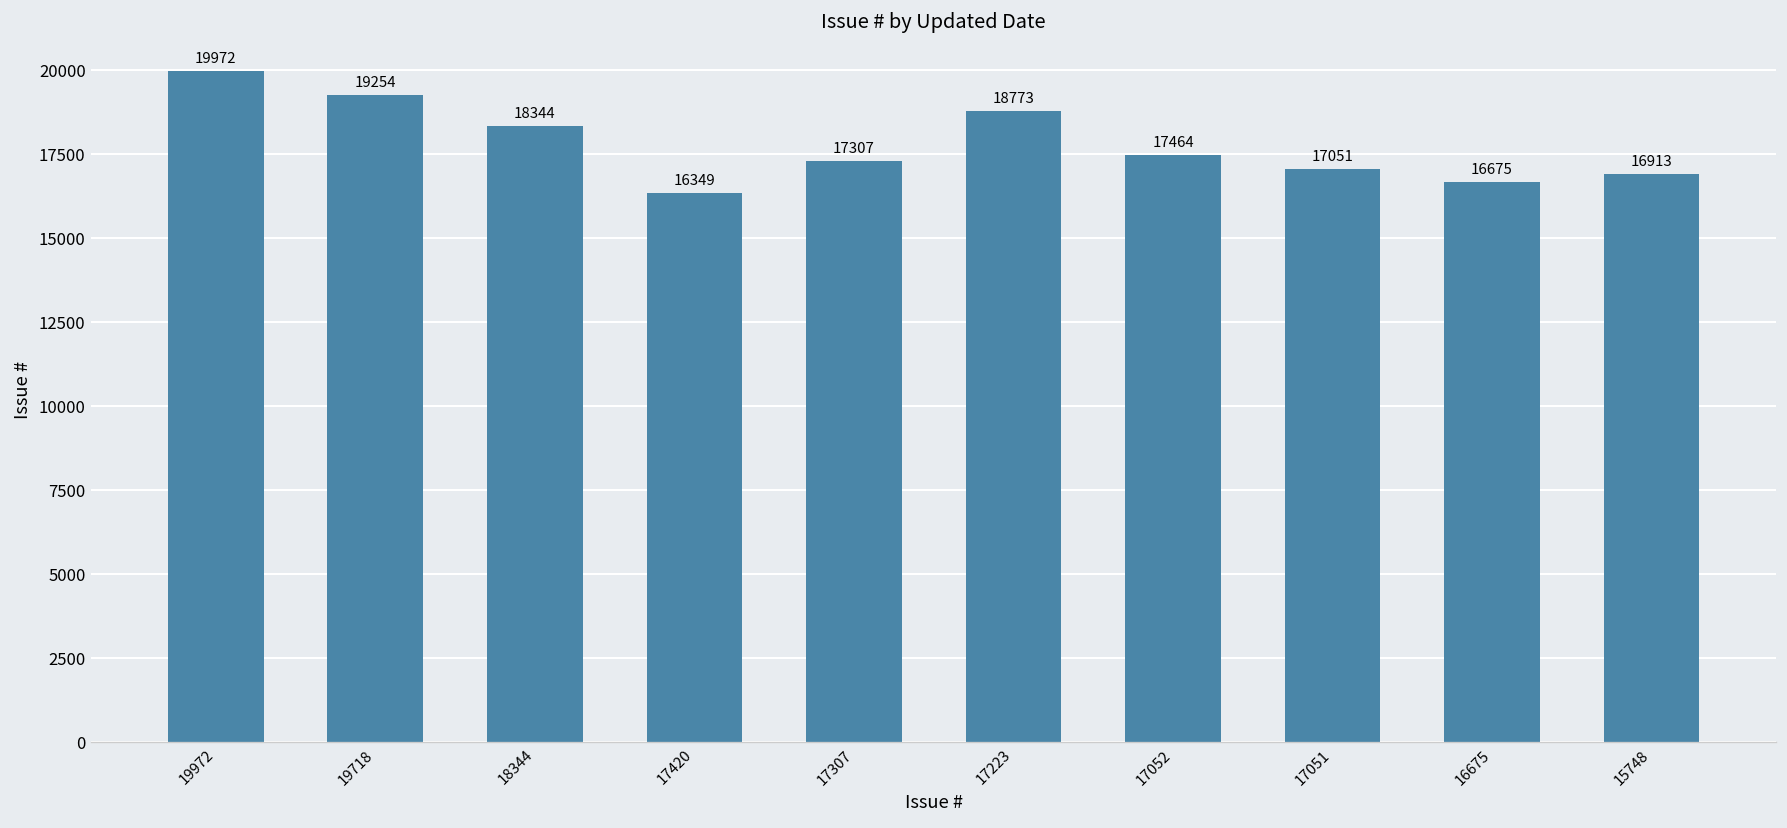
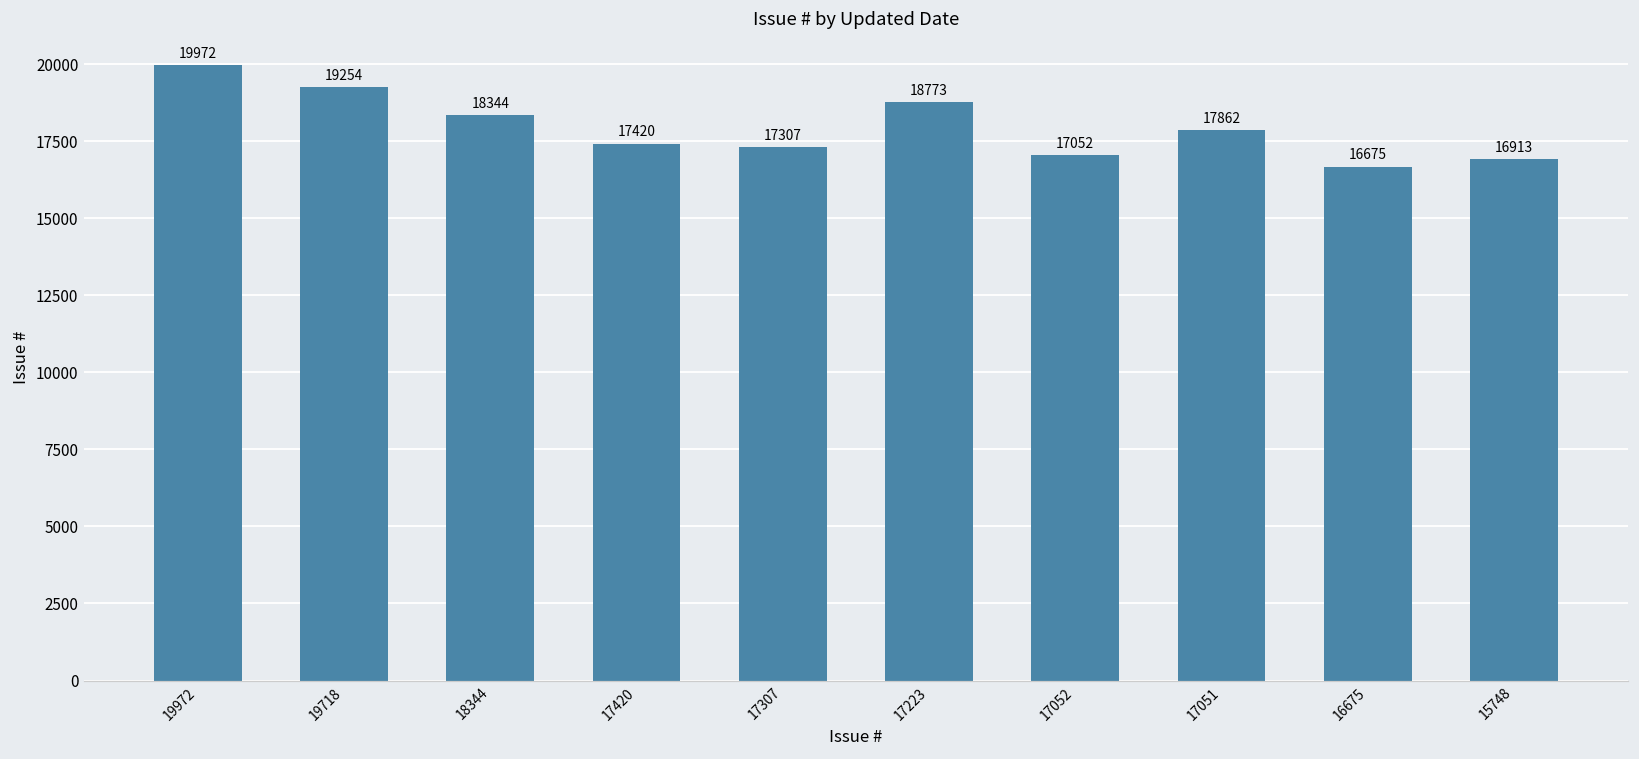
17420: 16349 -> 17420
17052: 17464 -> 17052
17051: 17051 -> 17862
